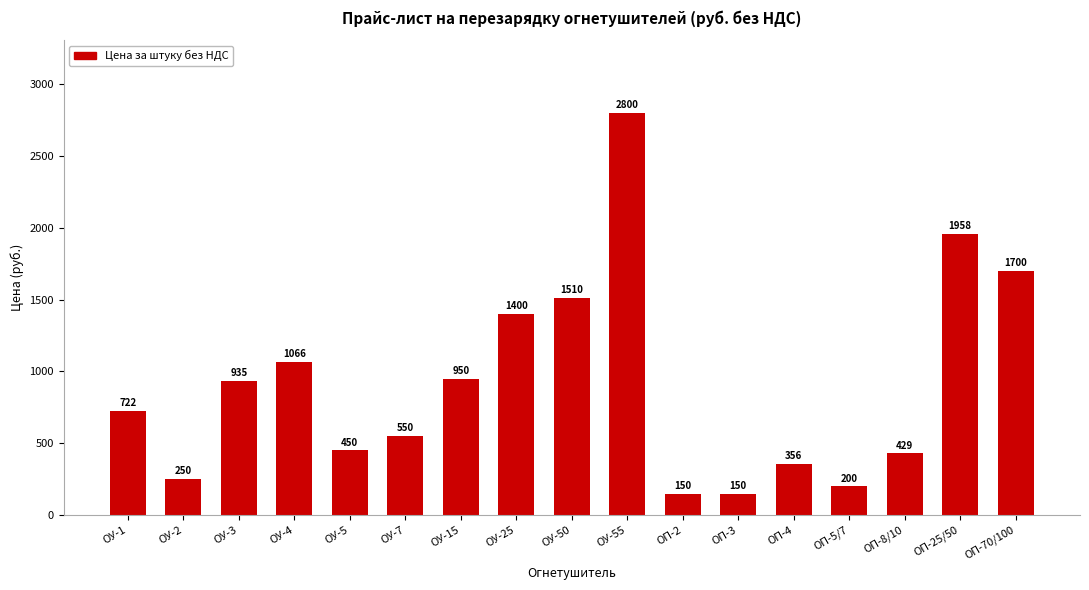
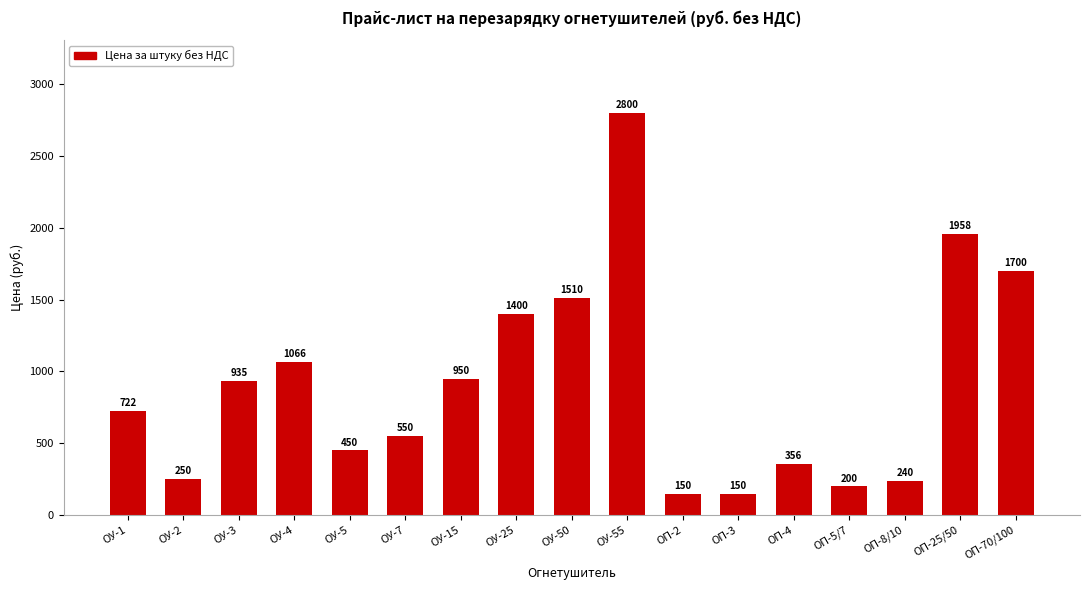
ОП-8/10: 429 -> 240
